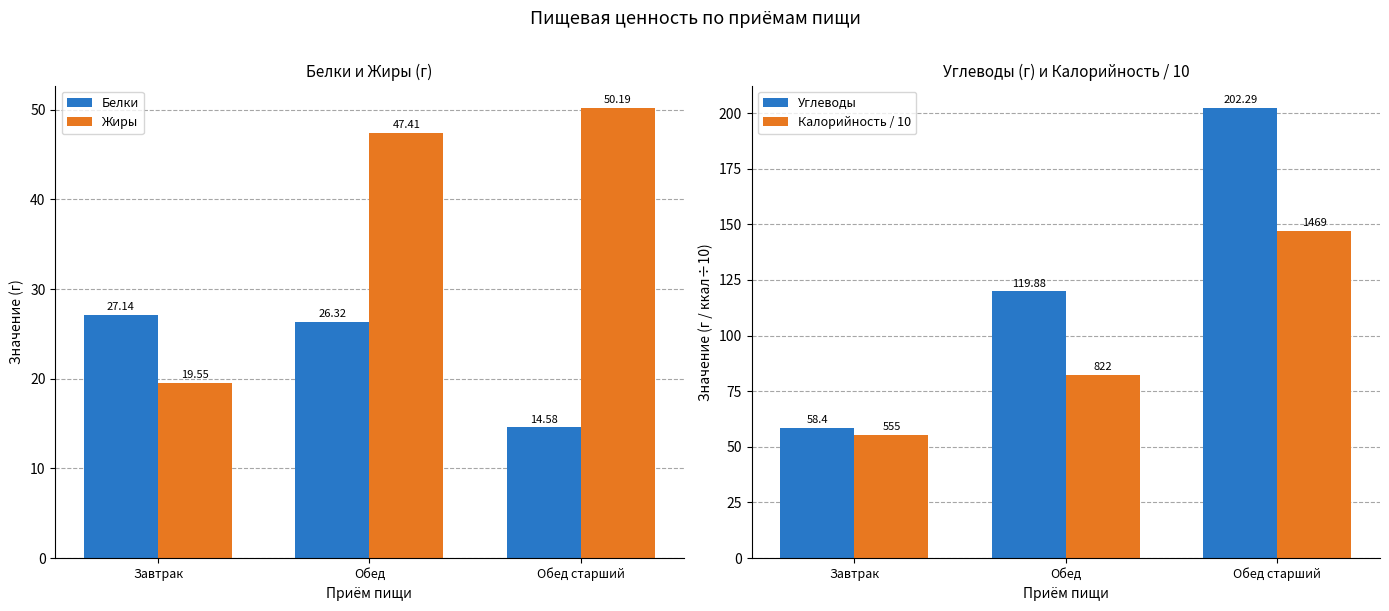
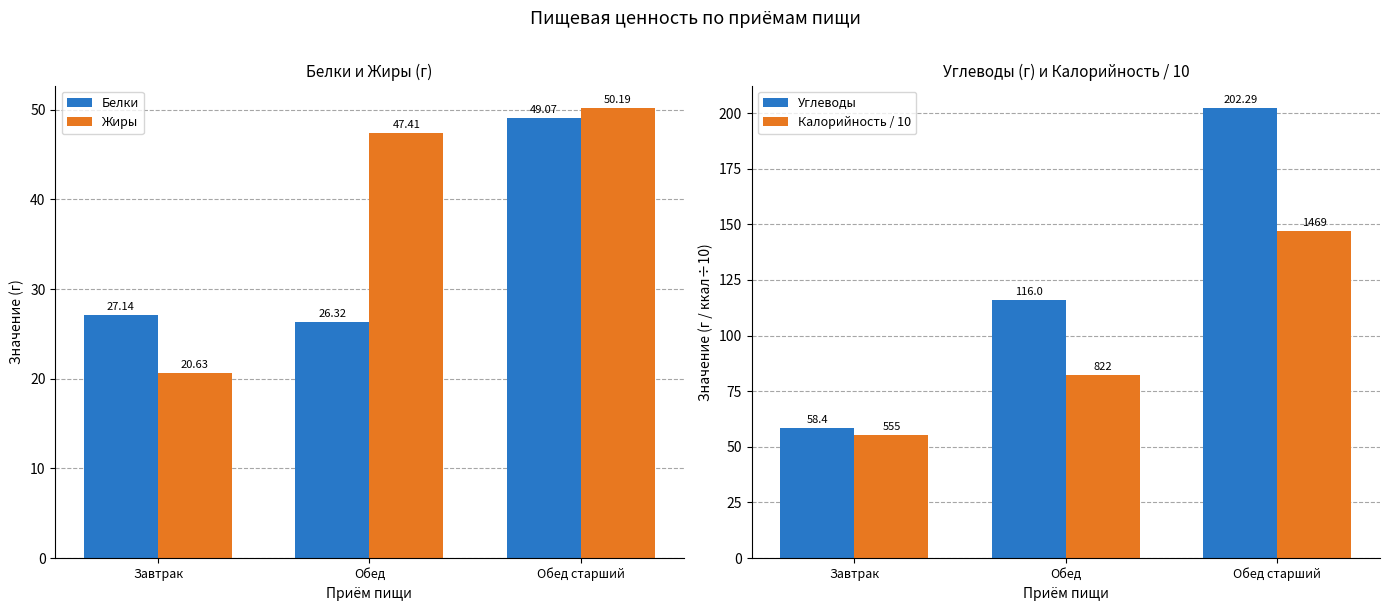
Белки и Жиры (г), Жиры, Завтрак: 19.55 -> 20.63
Белки и Жиры (г), Белки, Обед старший: 14.58 -> 49.07
Углеводы (г) и Калорийность / 10, Углеводы, Обед: 119.88 -> 116.0
